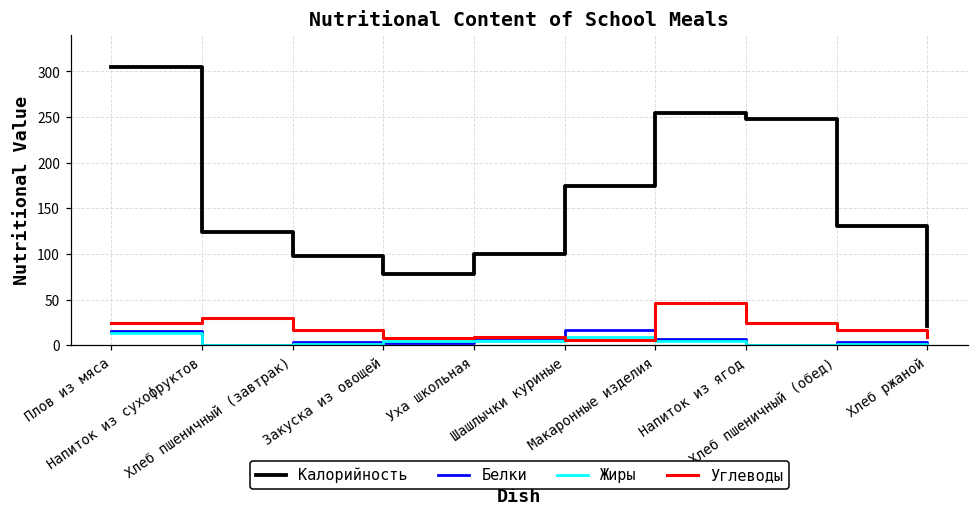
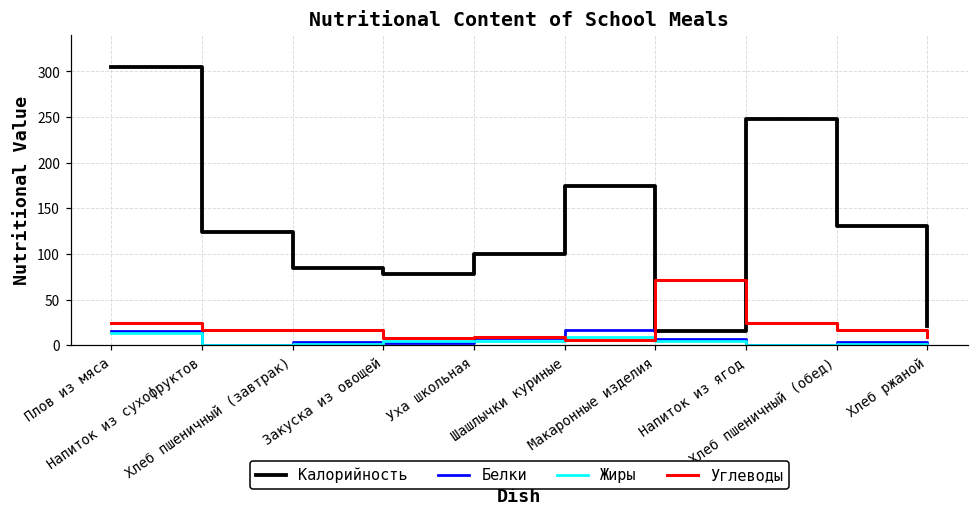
Углеводы, Напиток из сухофруктов: 30 -> 20
Калорийность, Хлеб пшеничный (завтрак): 100 -> 80
Калорийность, Макаронные изделия: 260 -> 20
Углеводы, Макаронные изделия: 50 -> 70
